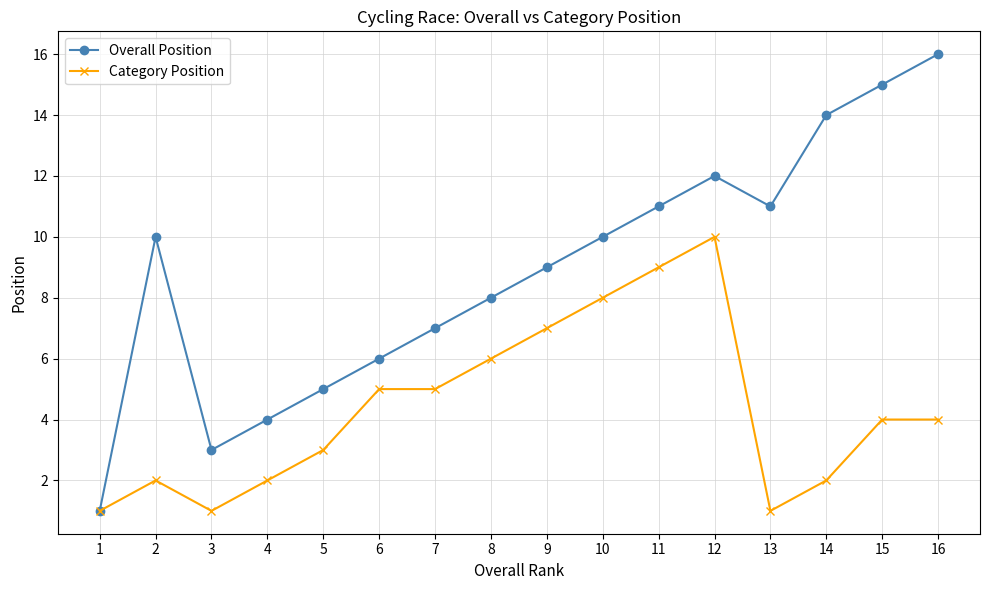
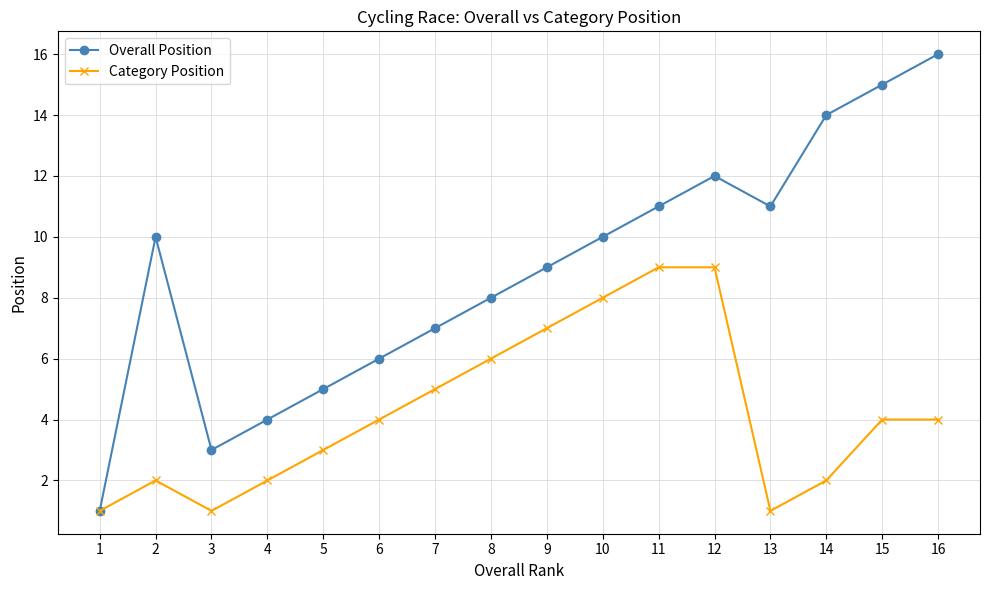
Category Position, 6: 5 -> 4
Category Position, 12: 10 -> 9
